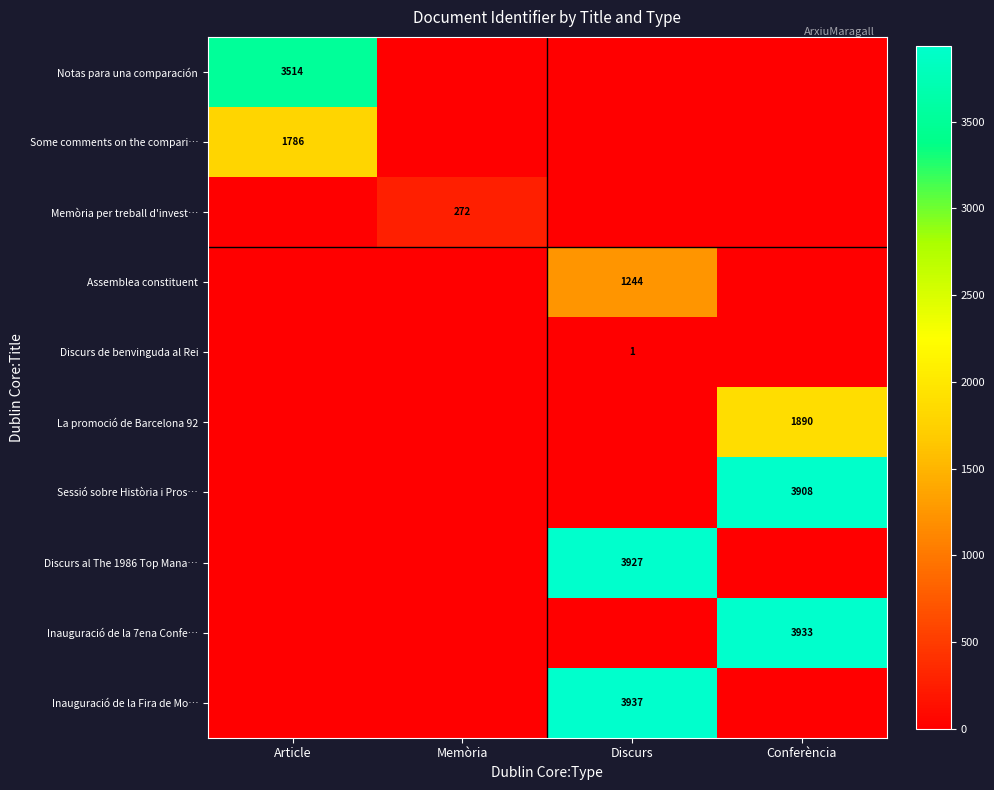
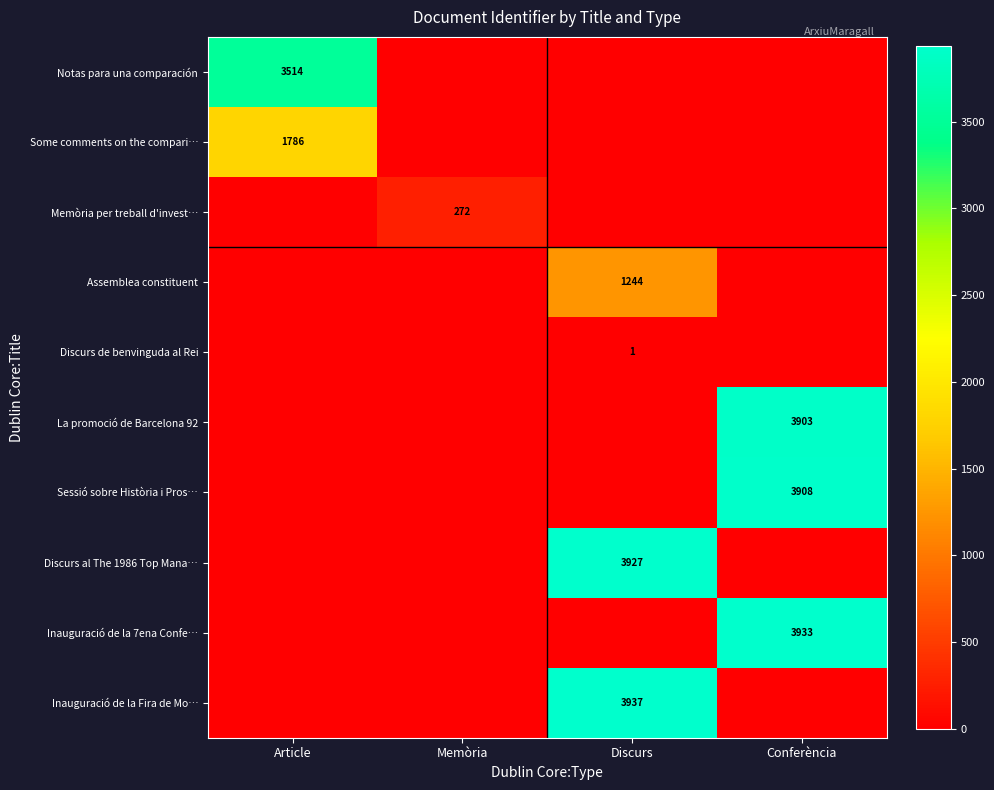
La promoció de Barcelona 92, Conferència: 1890 -> 3903
